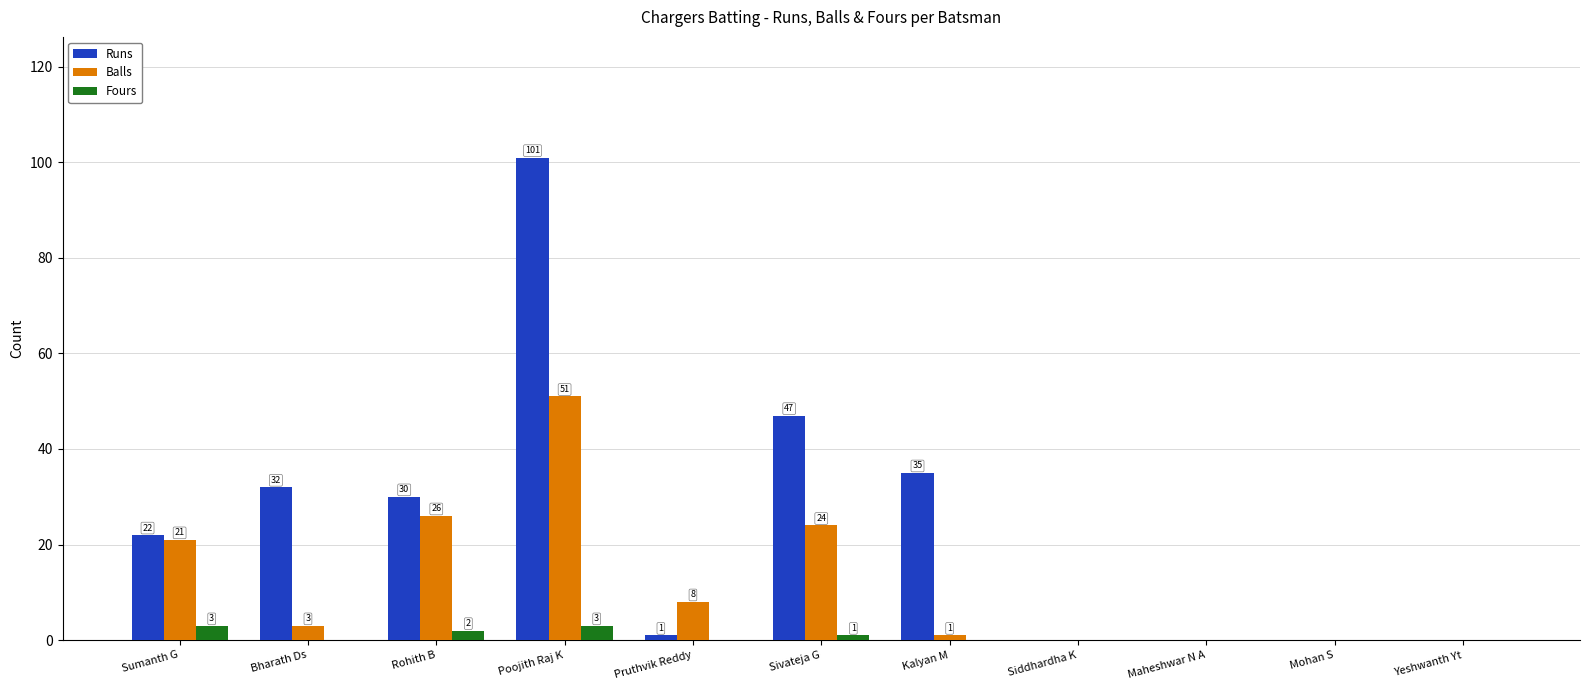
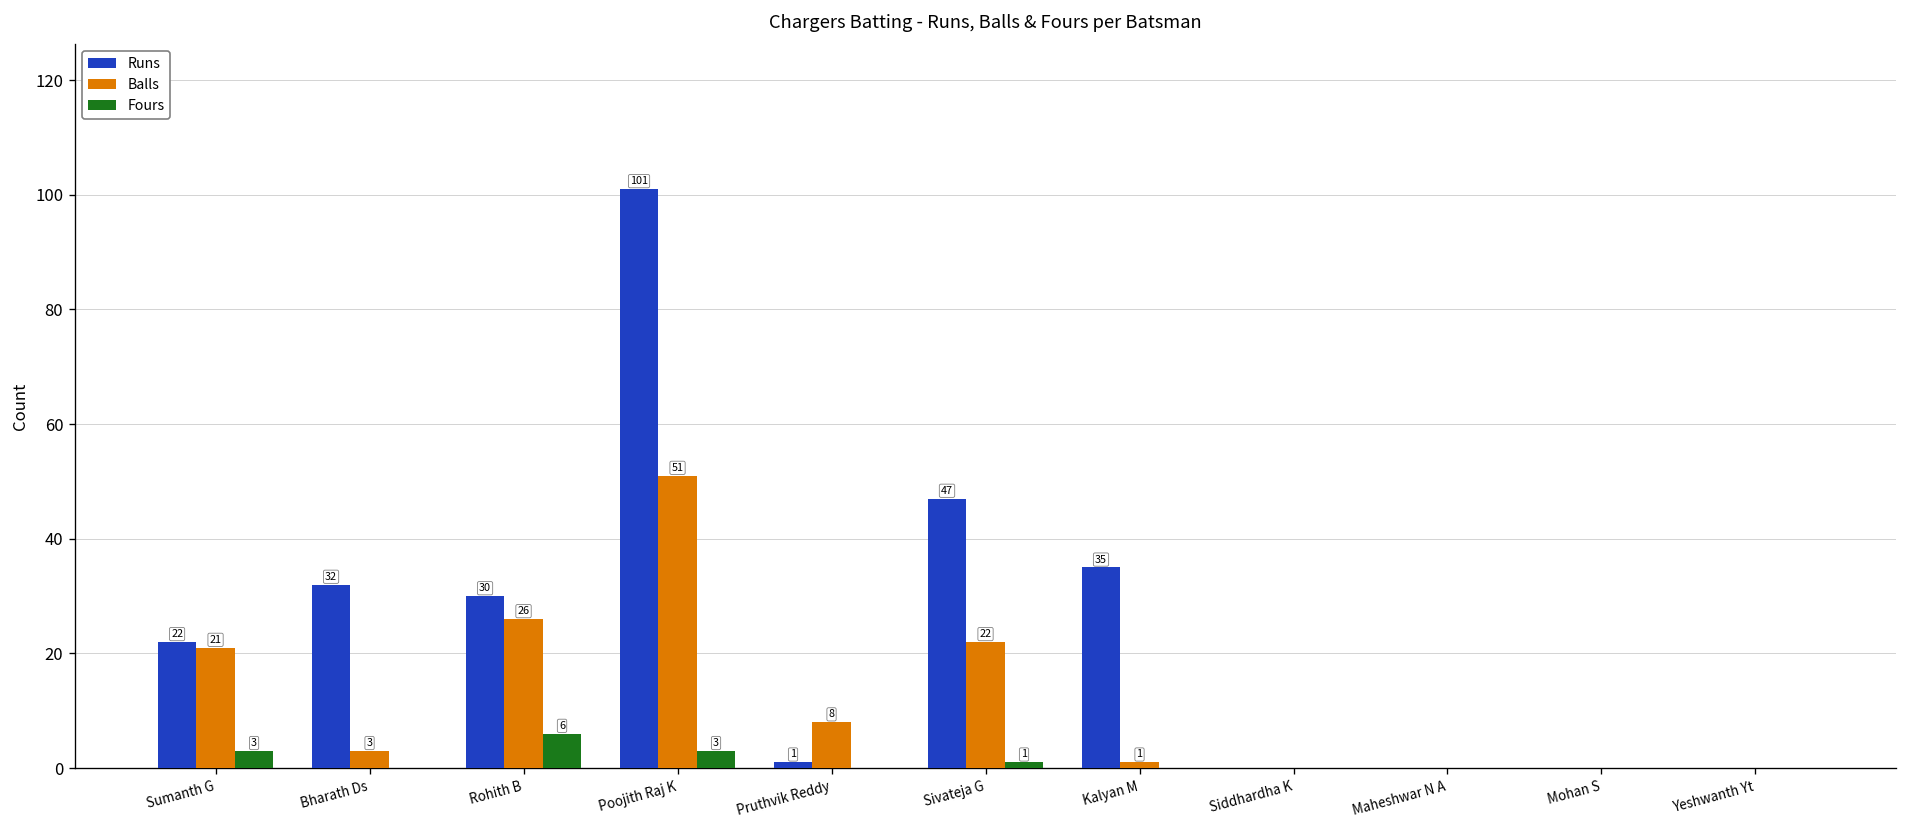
Fours, Rohith B: 2 -> 6
Balls, Sivateja G: 24 -> 22
